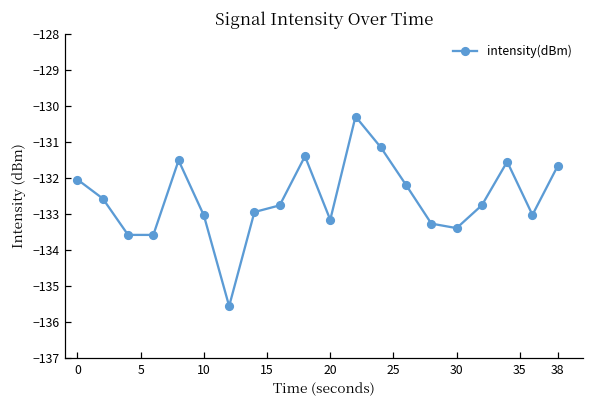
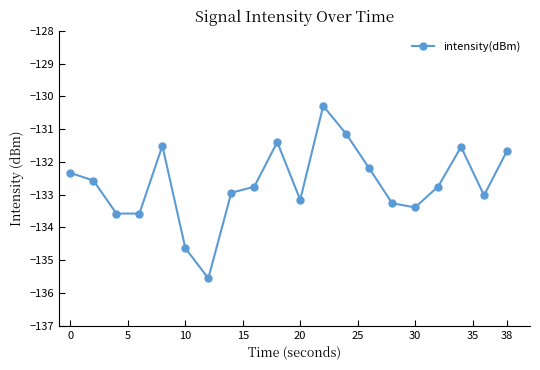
0: -132.0 -> -132.3
10: -133.0 -> -134.6
